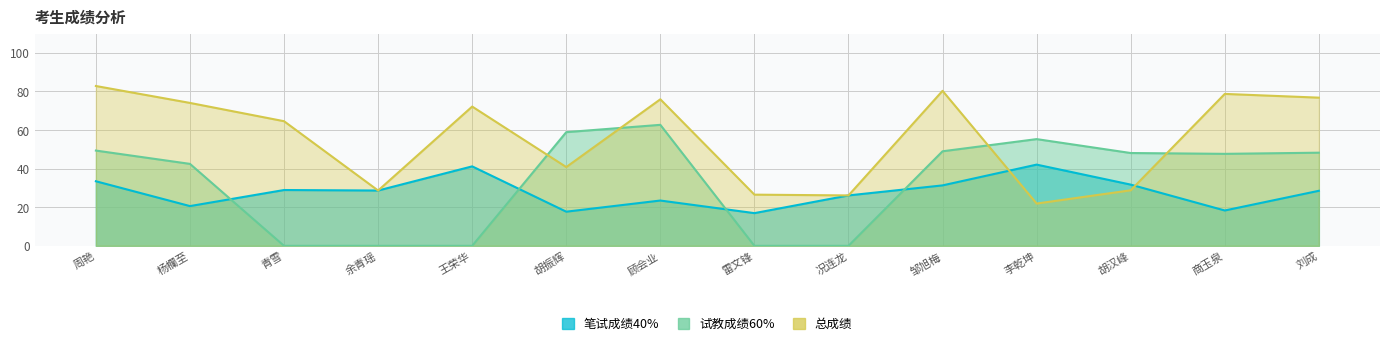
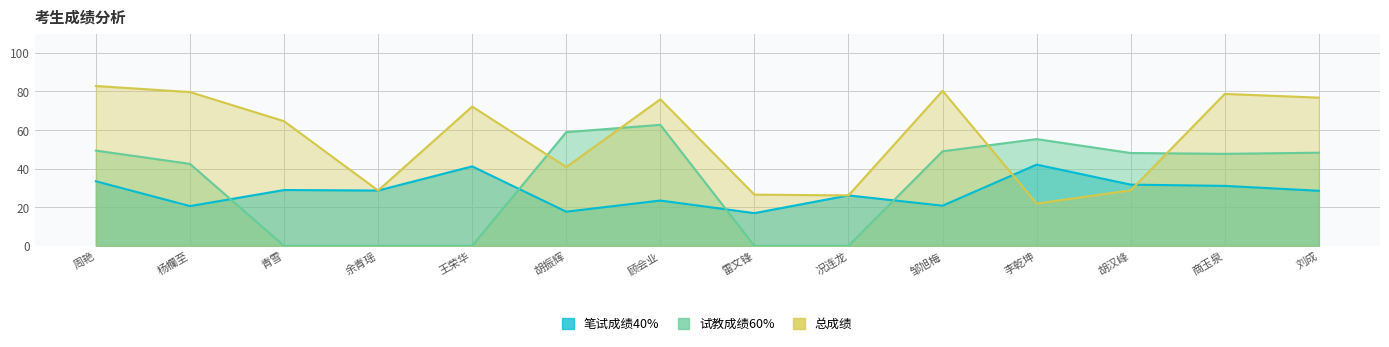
总成绩, 杨欄至: 74 -> 80
笔试成绩40%, 邹旭梅: 31 -> 21
笔试成绩40%, 商玉泉: 18 -> 31
